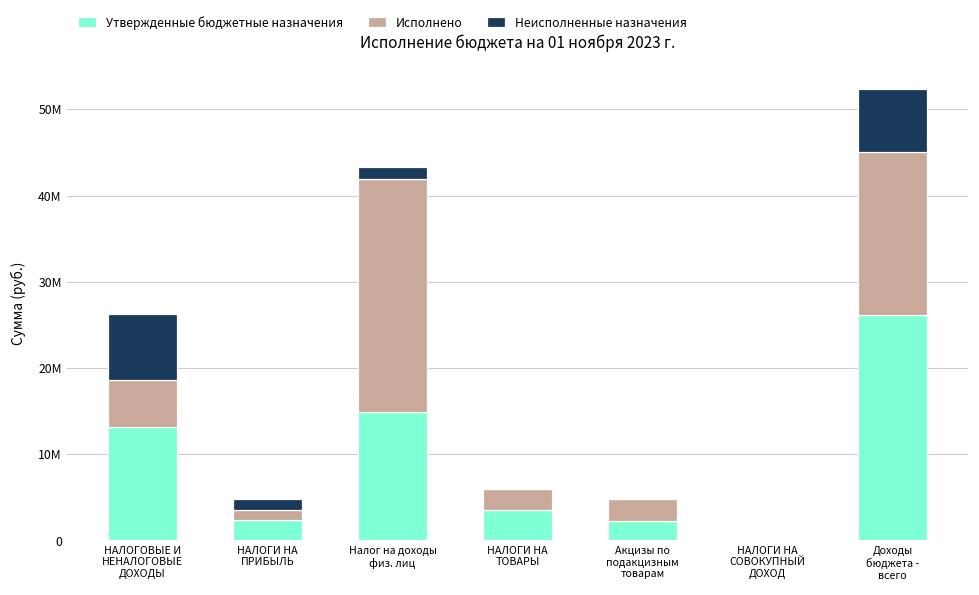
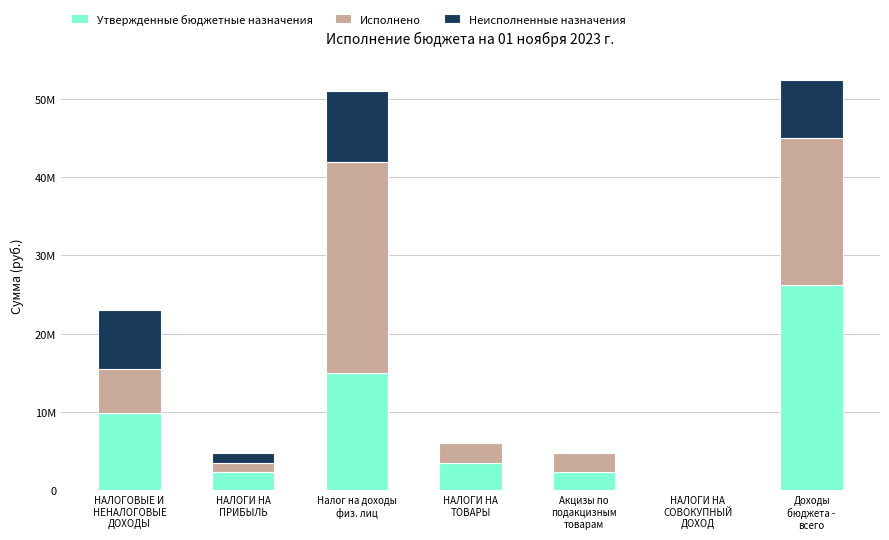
Утвержденные бюджетные назначения, НАЛОГОВЫЕ И НЕНАЛОГОВЫЕ ДОХОДЫ: 13000000 -> 10000000
Неисполненные назначения, Налог на доходы физ. лиц: 1000000 -> 9000000
